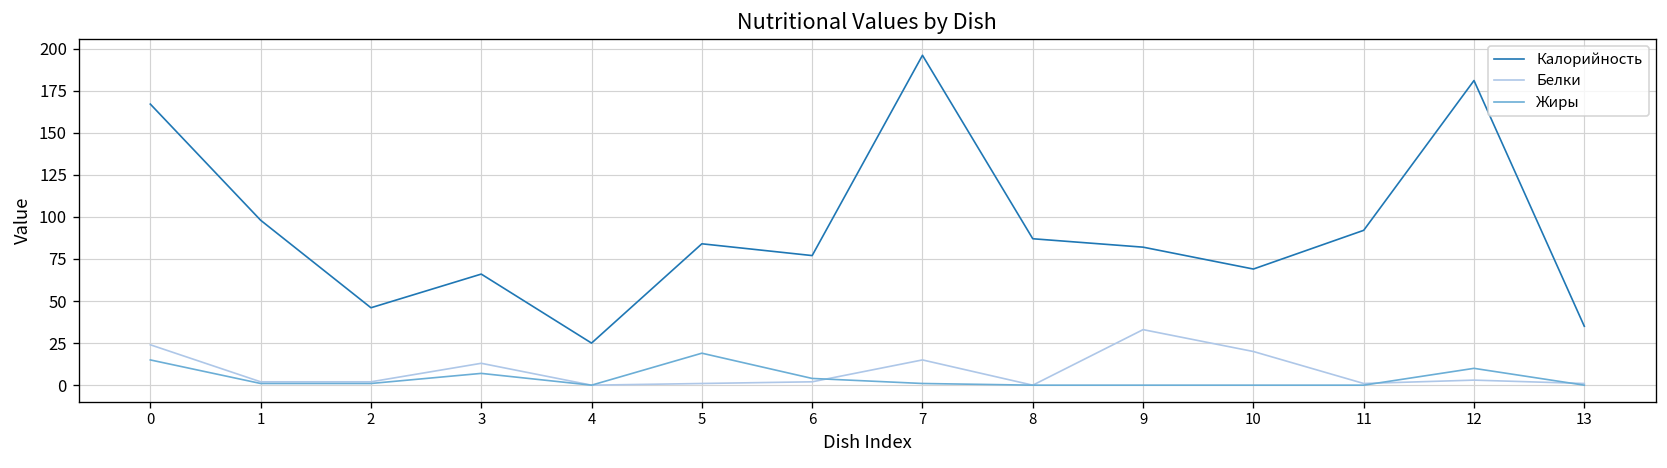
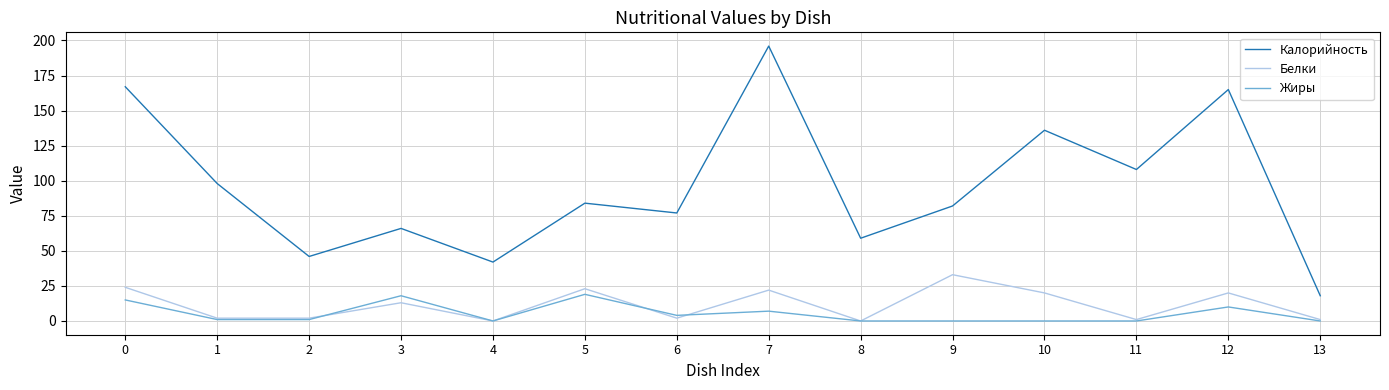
Жиры, 3: 7 -> 18
Калорийность, 4: 25 -> 42
Белки, 5: 1 -> 23
Белки, 7: 15 -> 22
Жиры, 7: 1 -> 7
Калорийность, 8: 87 -> 59
Калорийность, 10: 69 -> 136
Калорийность, 11: 92 -> 108
Калорийность, 12: 181 -> 165
Белки, 12: 3 -> 20
Калорийность, 13: 35 -> 18
